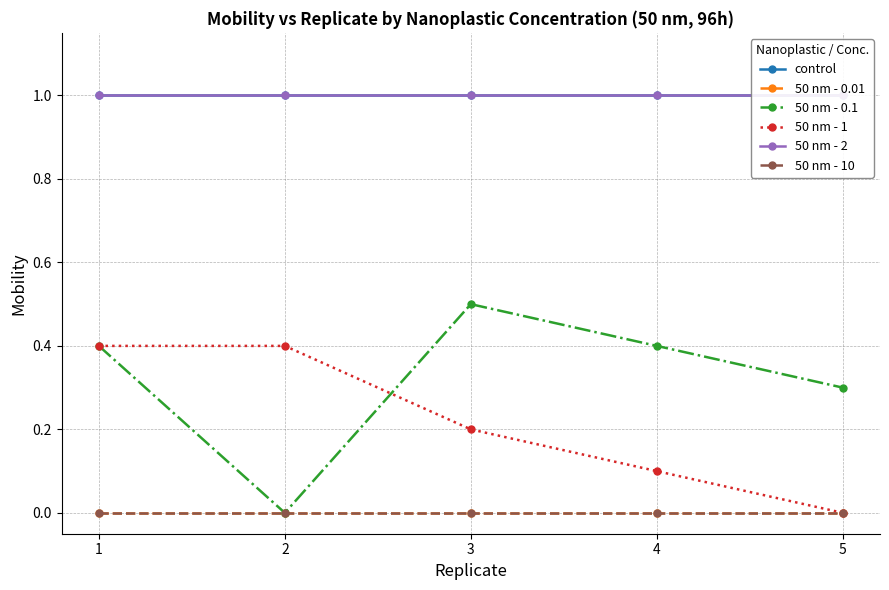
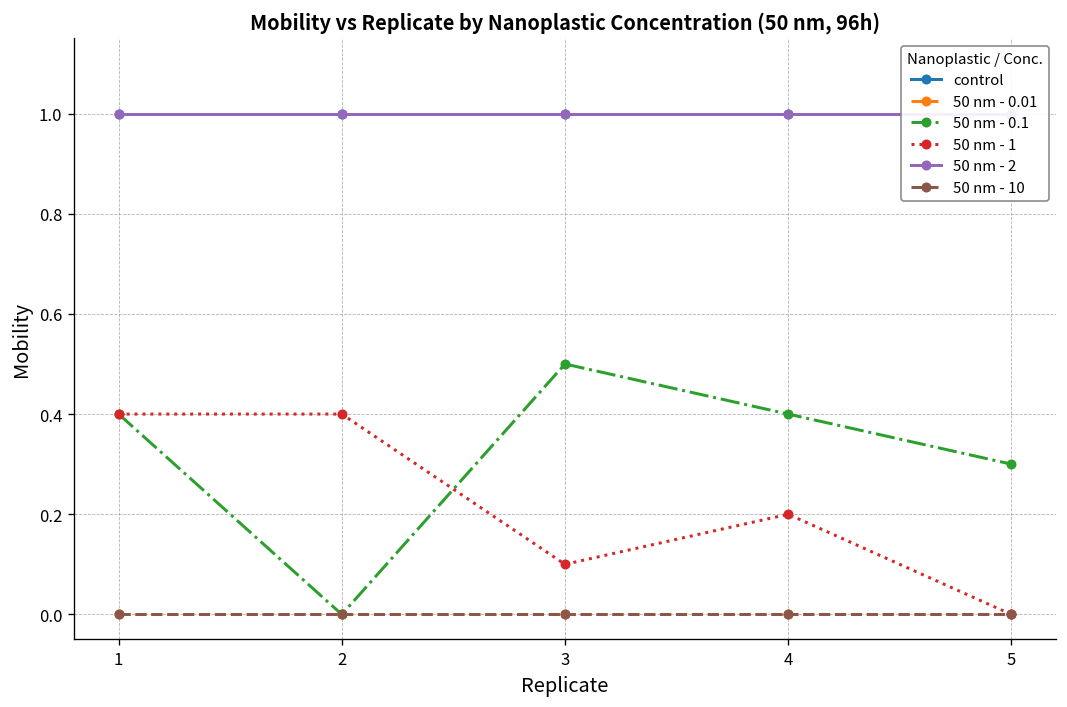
50 nm - 1, 3: 0.2 -> 0.1
50 nm - 1, 4: 0.1 -> 0.2
